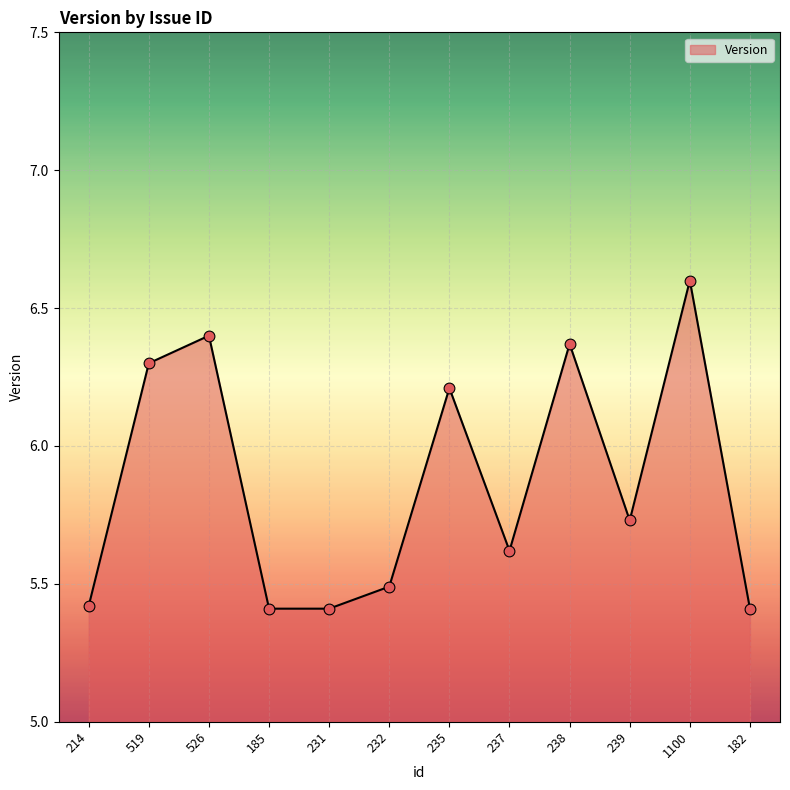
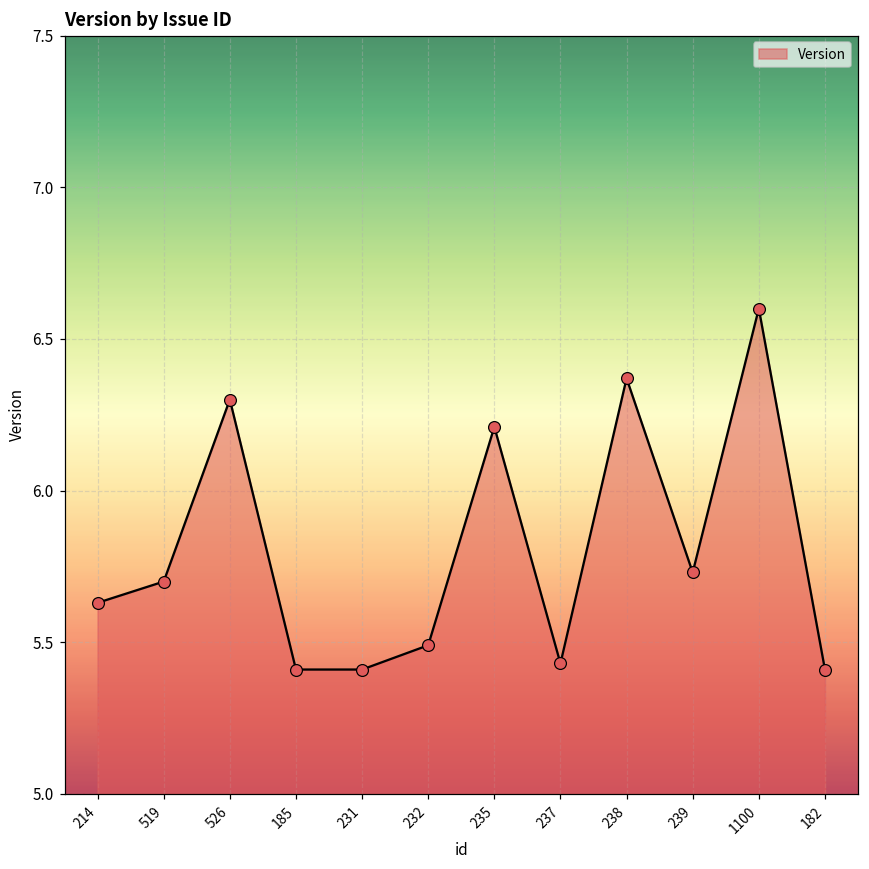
214: 5.42 -> 5.63
519: 6.3 -> 5.7
526: 6.4 -> 6.3
237: 5.62 -> 5.43
